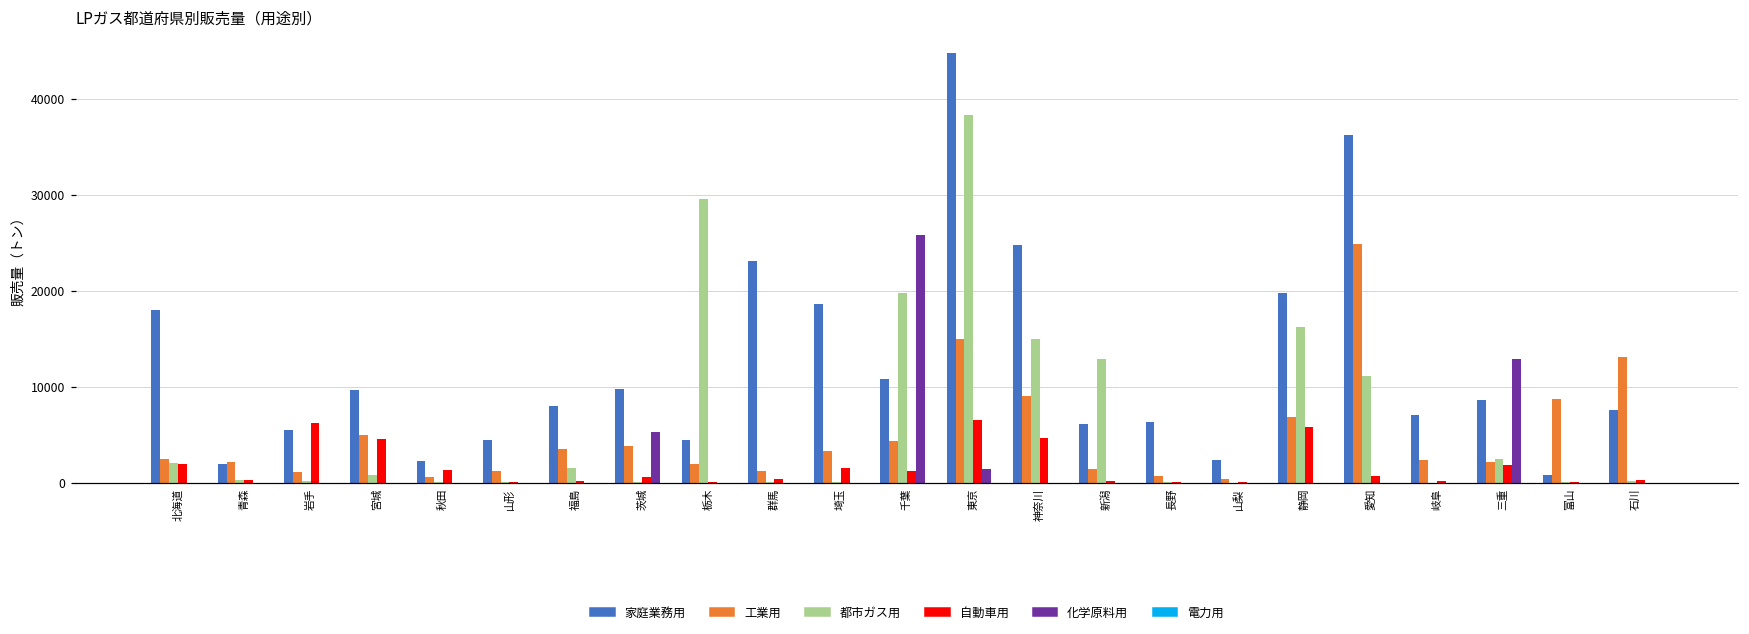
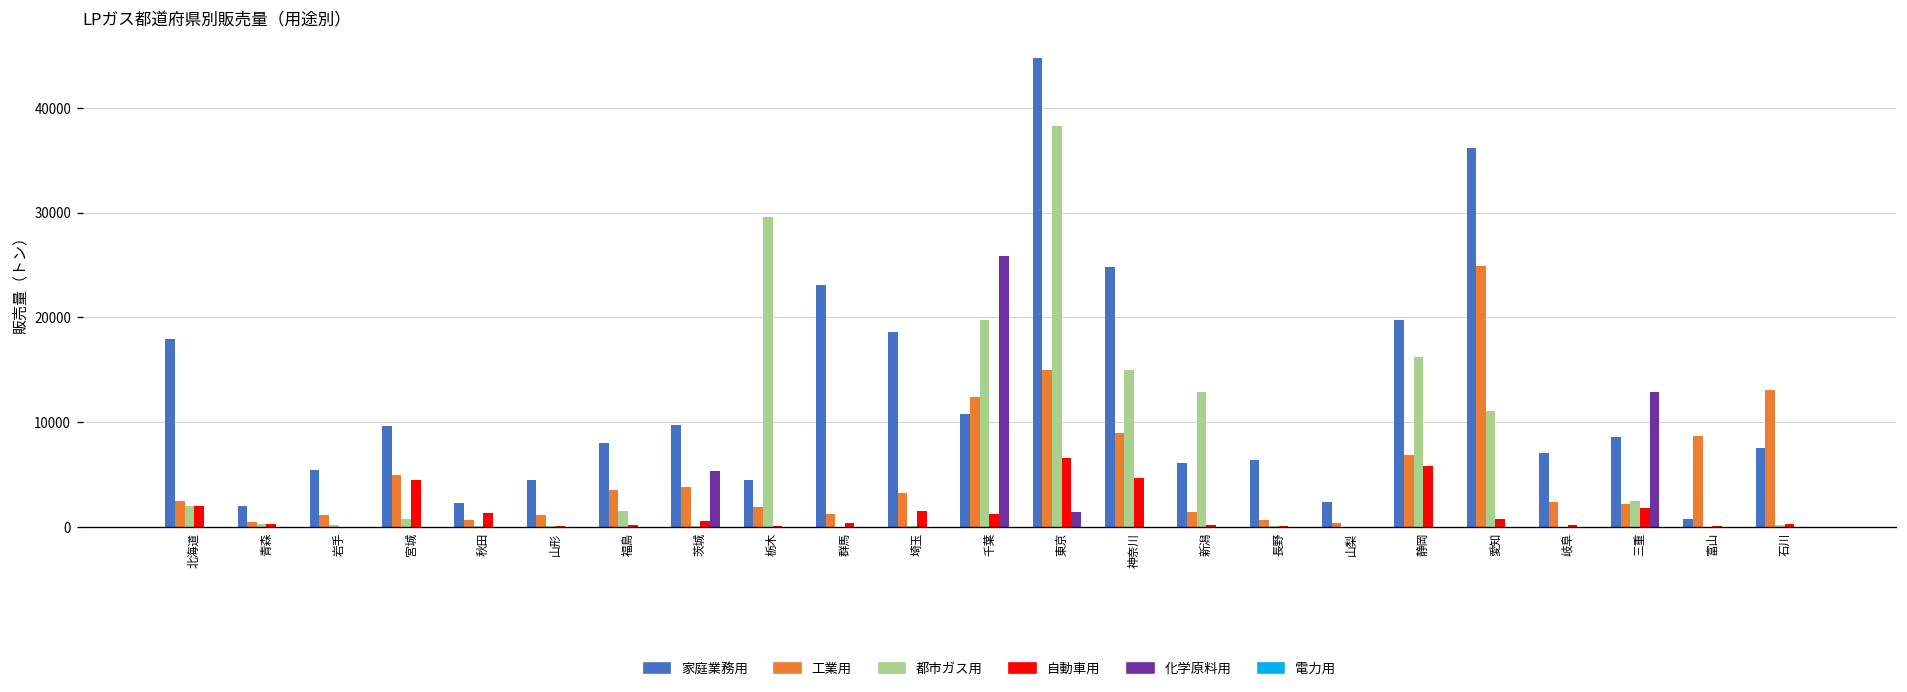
工業用, 青森: 2000 -> 1000
自動車用, 岩手: 6000 -> 0
工業用, 千葉: 4000 -> 12000
